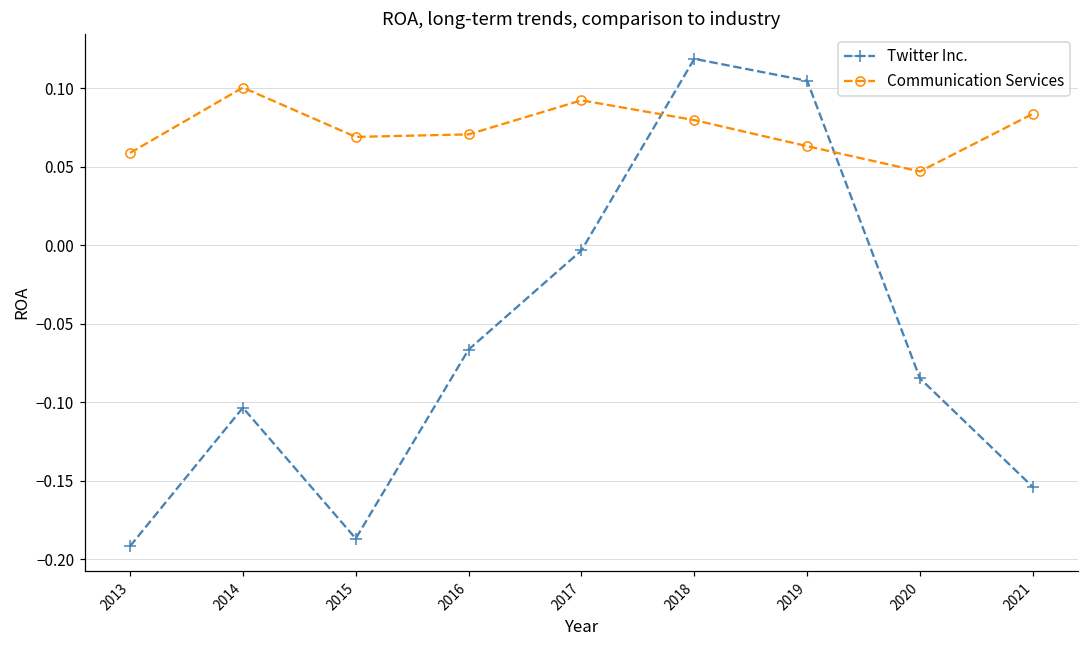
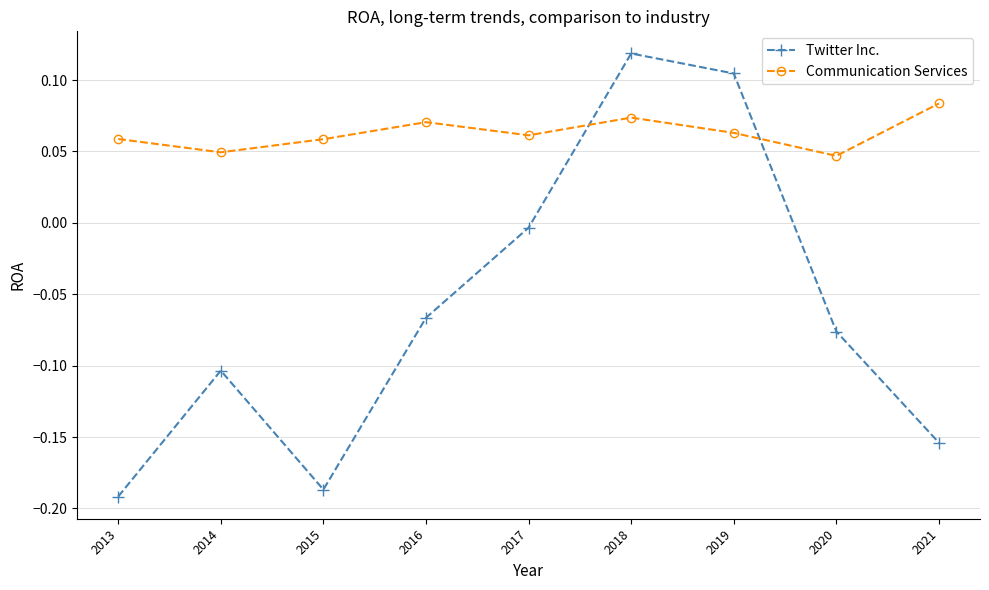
Communication Services, 2014: 0.100 -> 0.049
Communication Services, 2015: 0.069 -> 0.059
Communication Services, 2017: 0.092 -> 0.061
Communication Services, 2018: 0.080 -> 0.074
Twitter Inc., 2020: -0.085 -> -0.076
